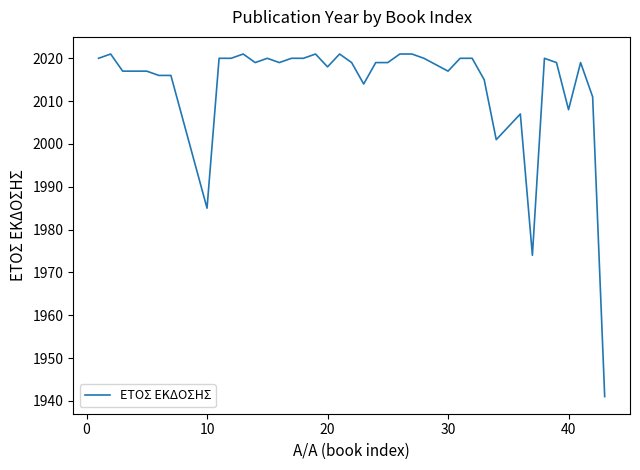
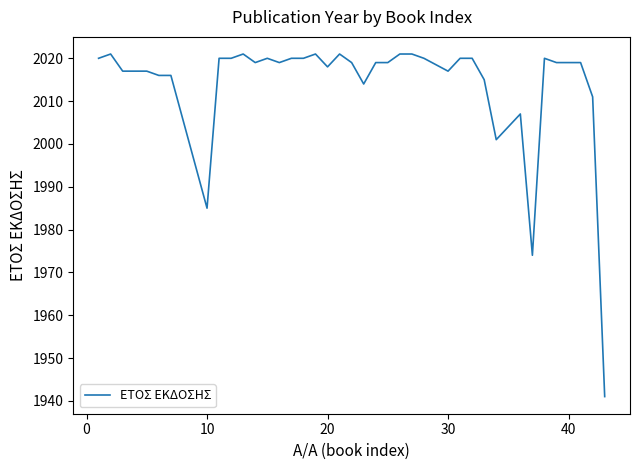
40: 2008 -> 2019
